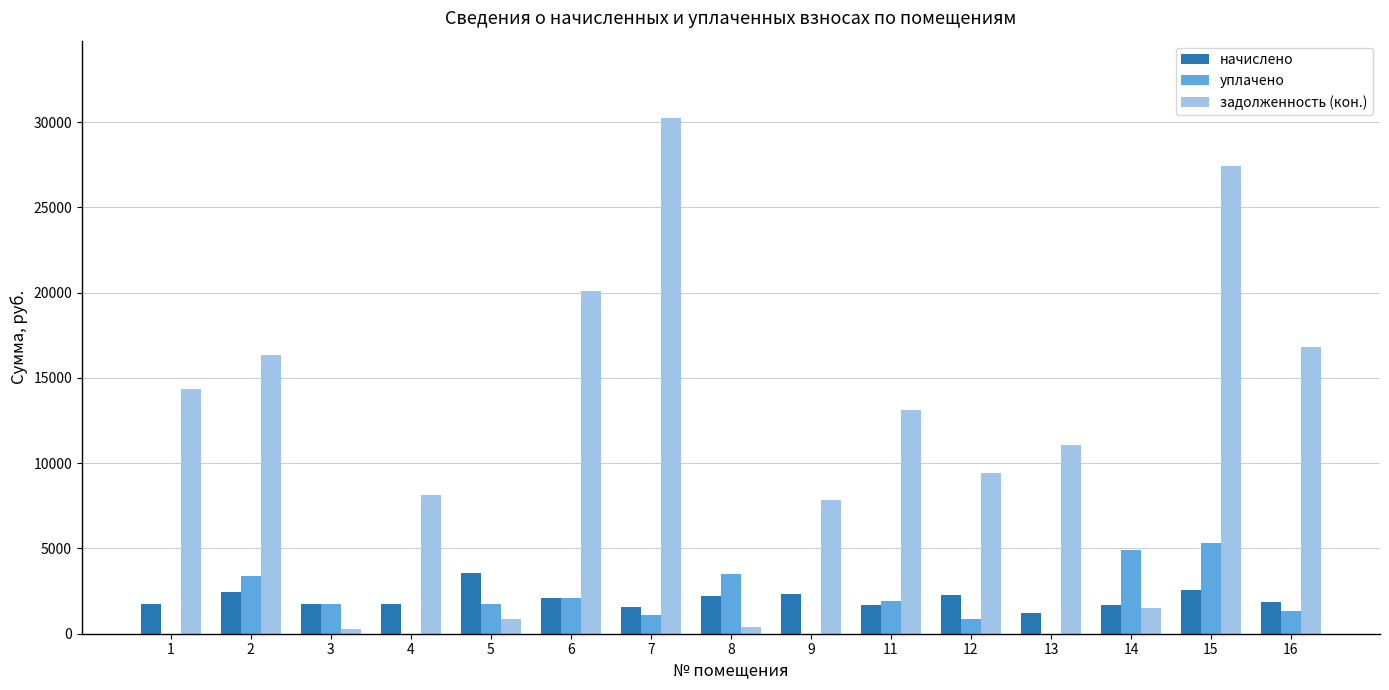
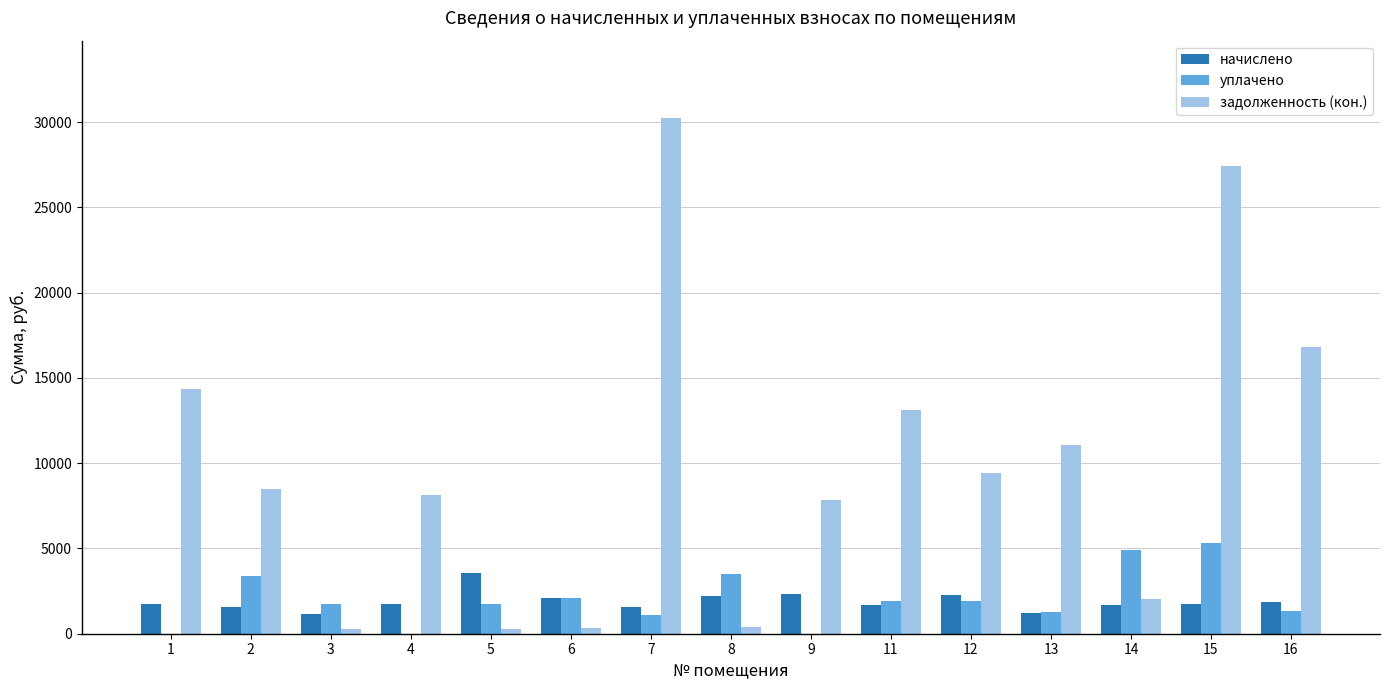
начислено, 2: 2500 -> 1600
задолженность (кон.), 2: 16300 -> 8500
начислено, 3: 1800 -> 1100
задолженность (кон.), 5: 900 -> 300
задолженность (кон.), 6: 20100 -> 400
уплачено, 12: 800 -> 1900
уплачено, 13: 0 -> 1300
задолженность (кон.), 14: 1500 -> 2000
начислено, 15: 2600 -> 1700
